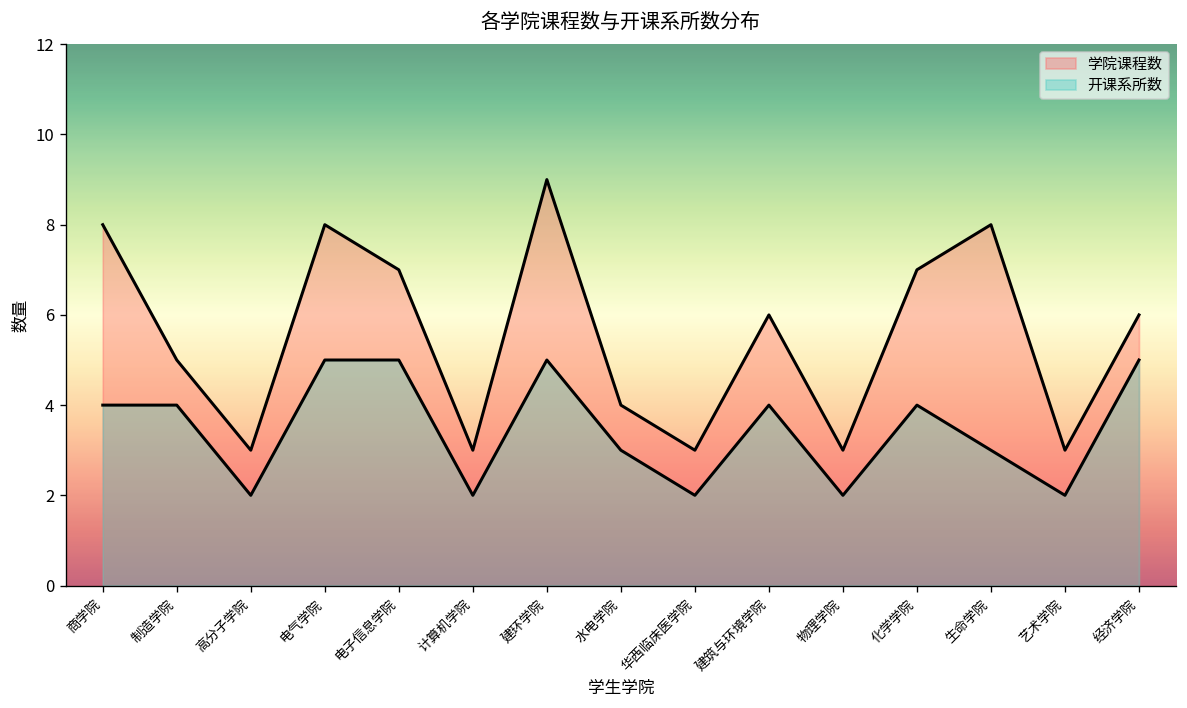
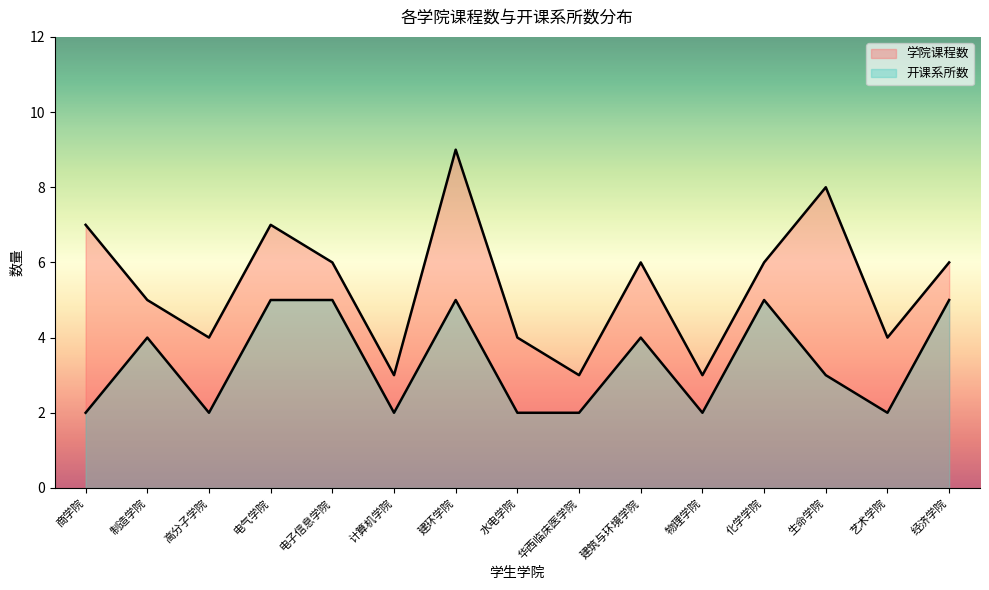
学院课程数, 商学院: 8 -> 7
开课系所数, 商学院: 4 -> 2
学院课程数, 高分子学院: 3 -> 4
学院课程数, 电气学院: 8 -> 7
学院课程数, 电子信息学院: 7 -> 6
开课系所数, 水电学院: 3 -> 2
学院课程数, 化学学院: 7 -> 6
开课系所数, 化学学院: 4 -> 5
学院课程数, 艺术学院: 3 -> 4
